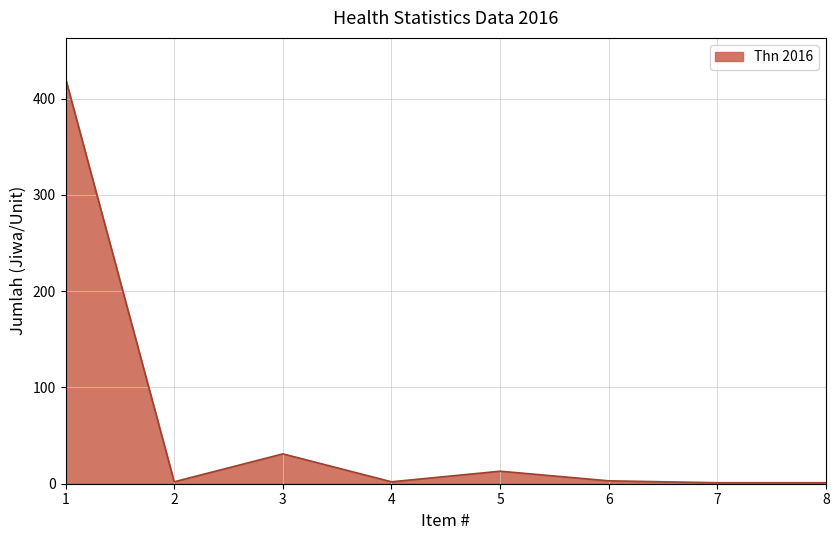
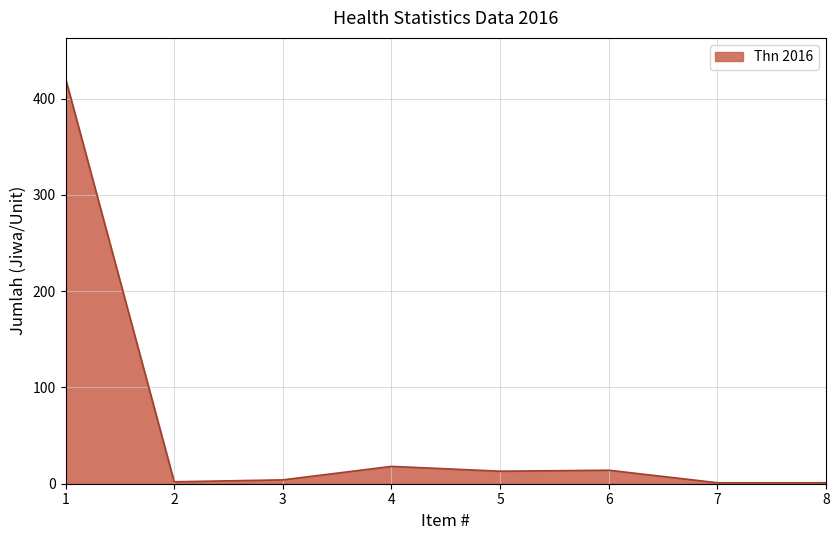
3: 30 -> 0
4: 0 -> 20
6: 0 -> 10
